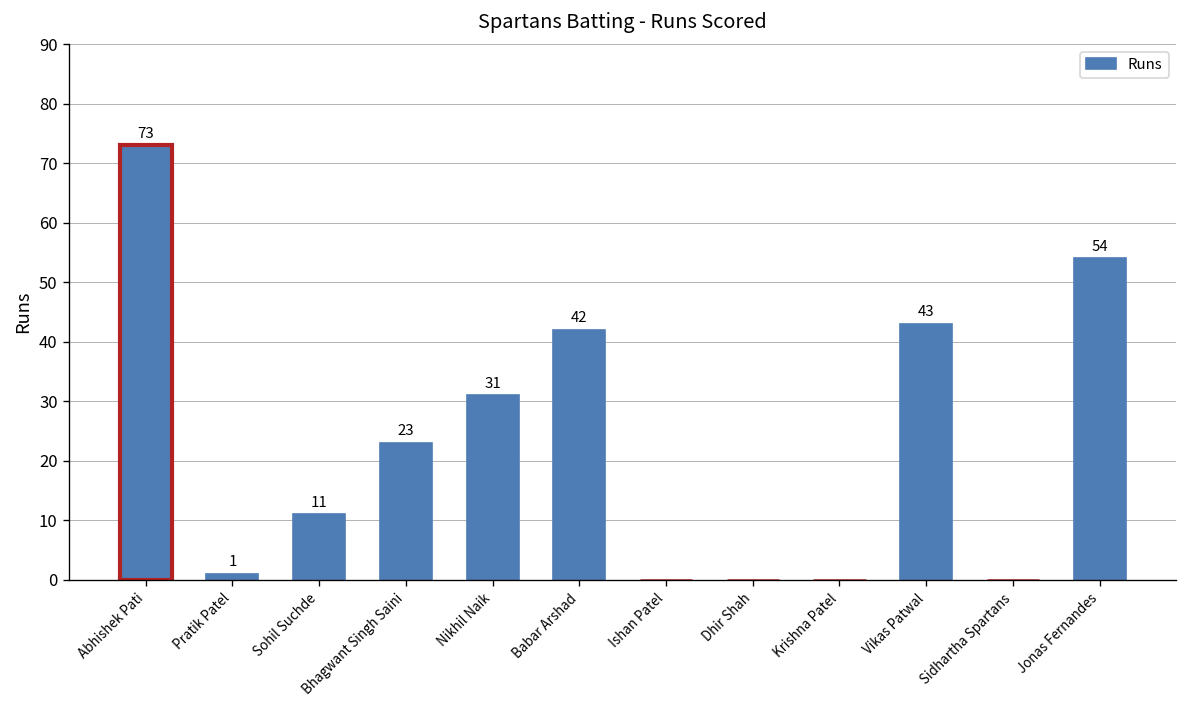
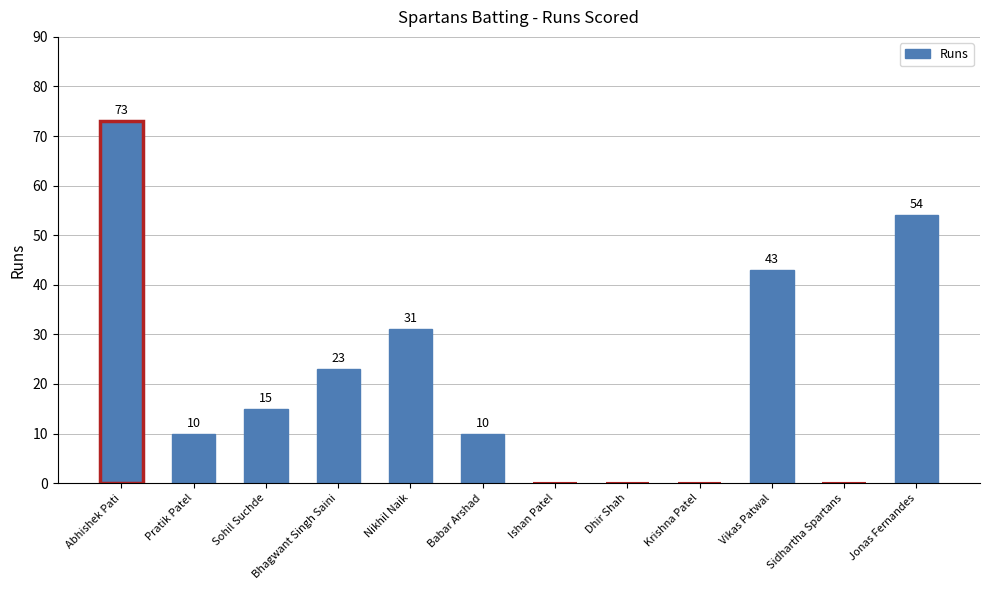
Pratik Patel: 1 -> 10
Sohil Suchde: 11 -> 15
Babar Arshad: 42 -> 10
